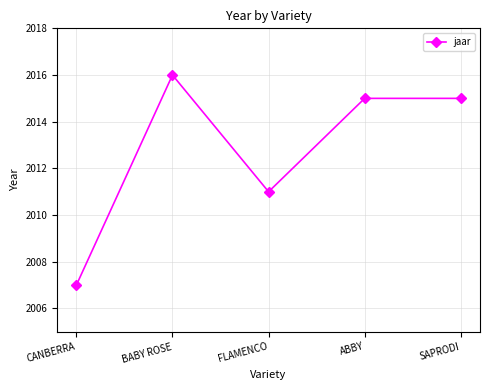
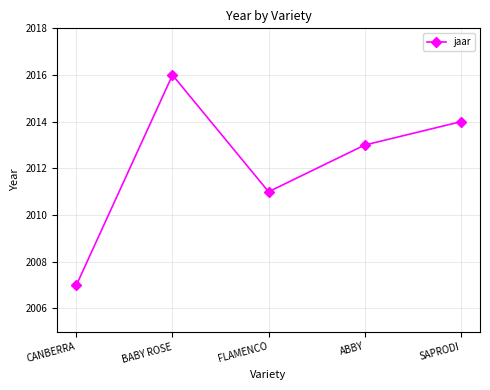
ABBY: 2015 -> 2013
SAPRODI: 2015 -> 2014
